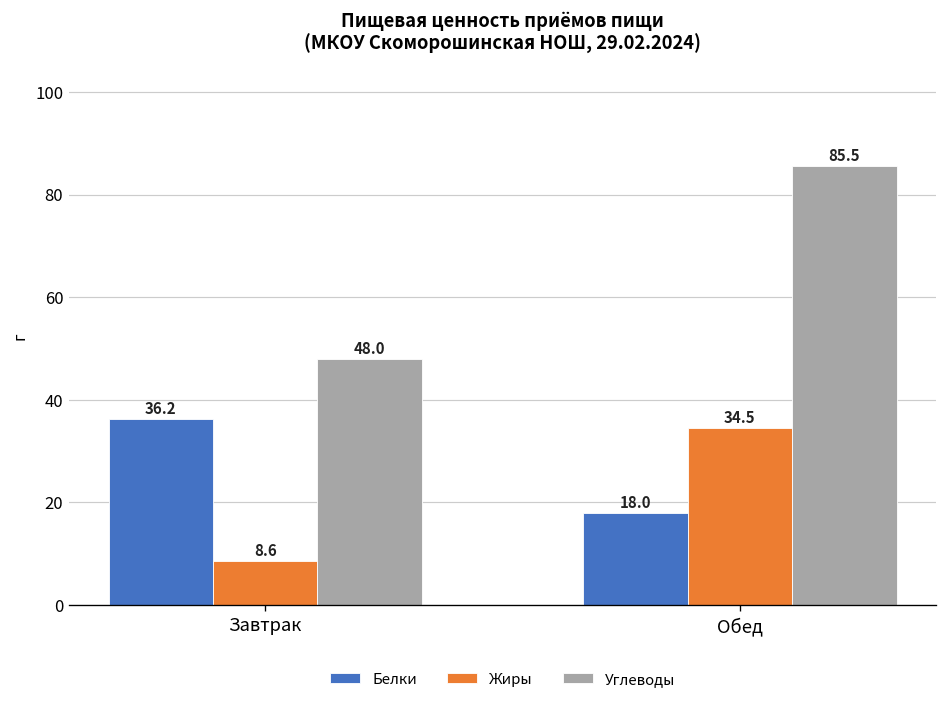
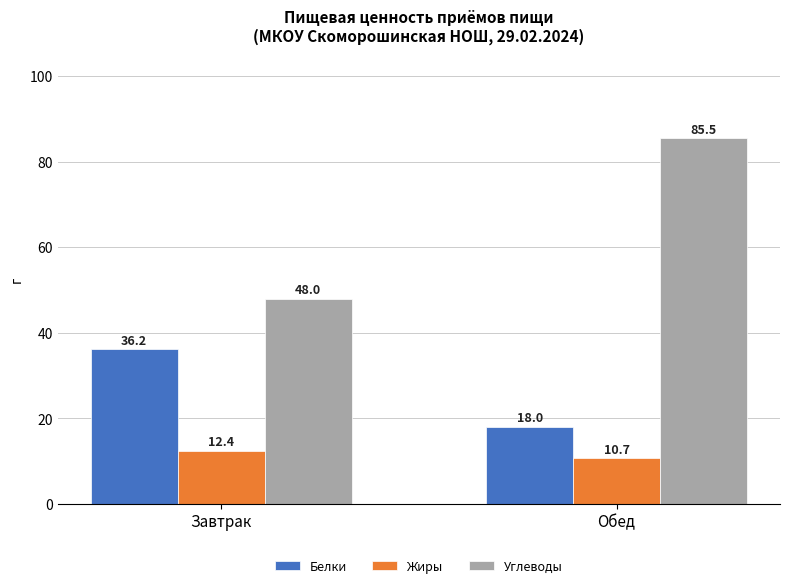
Жиры, Завтрак: 8.6 -> 12.4
Жиры, Обед: 34.5 -> 10.7
